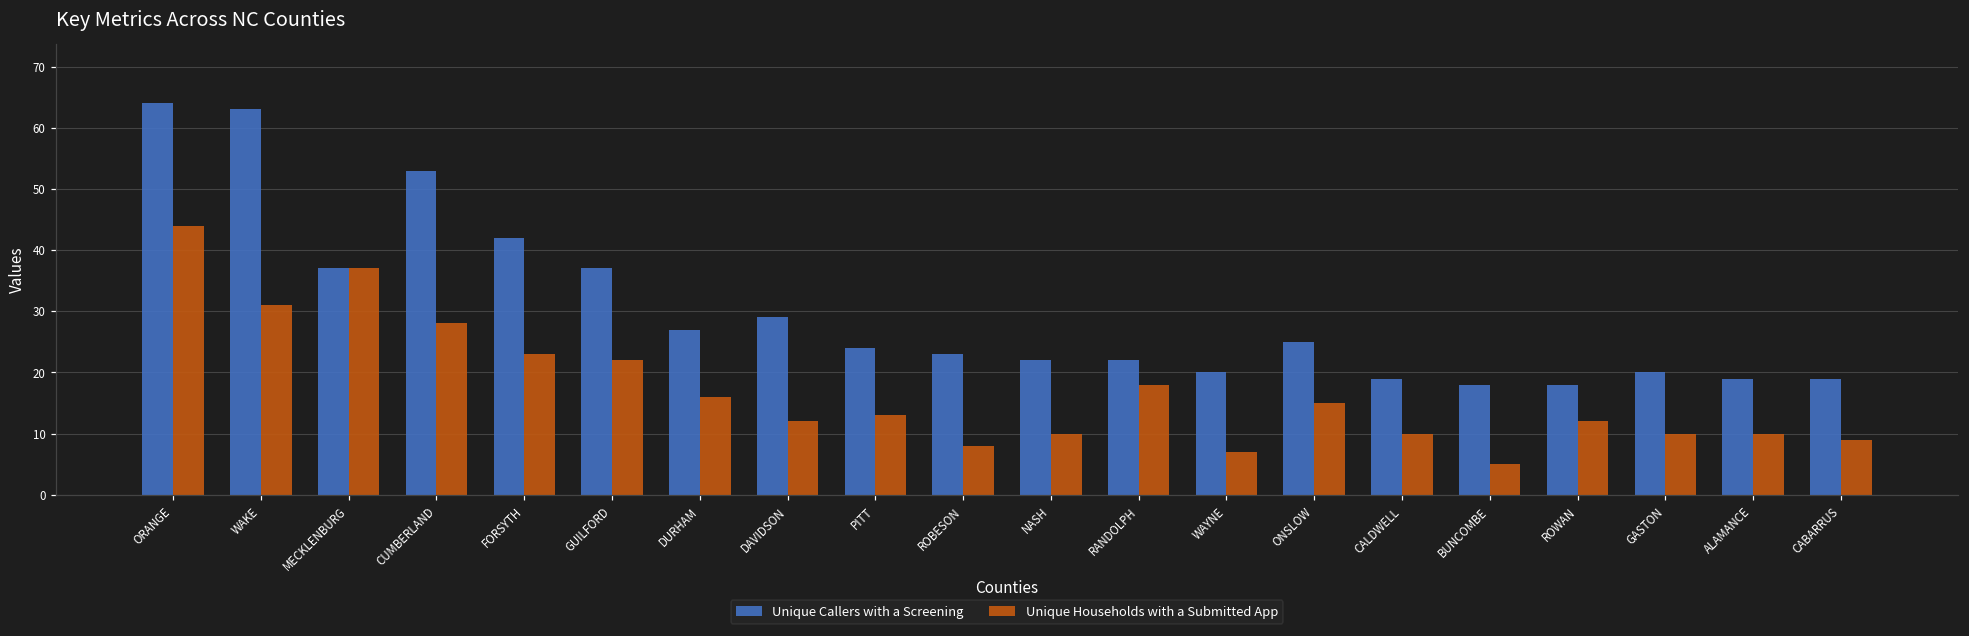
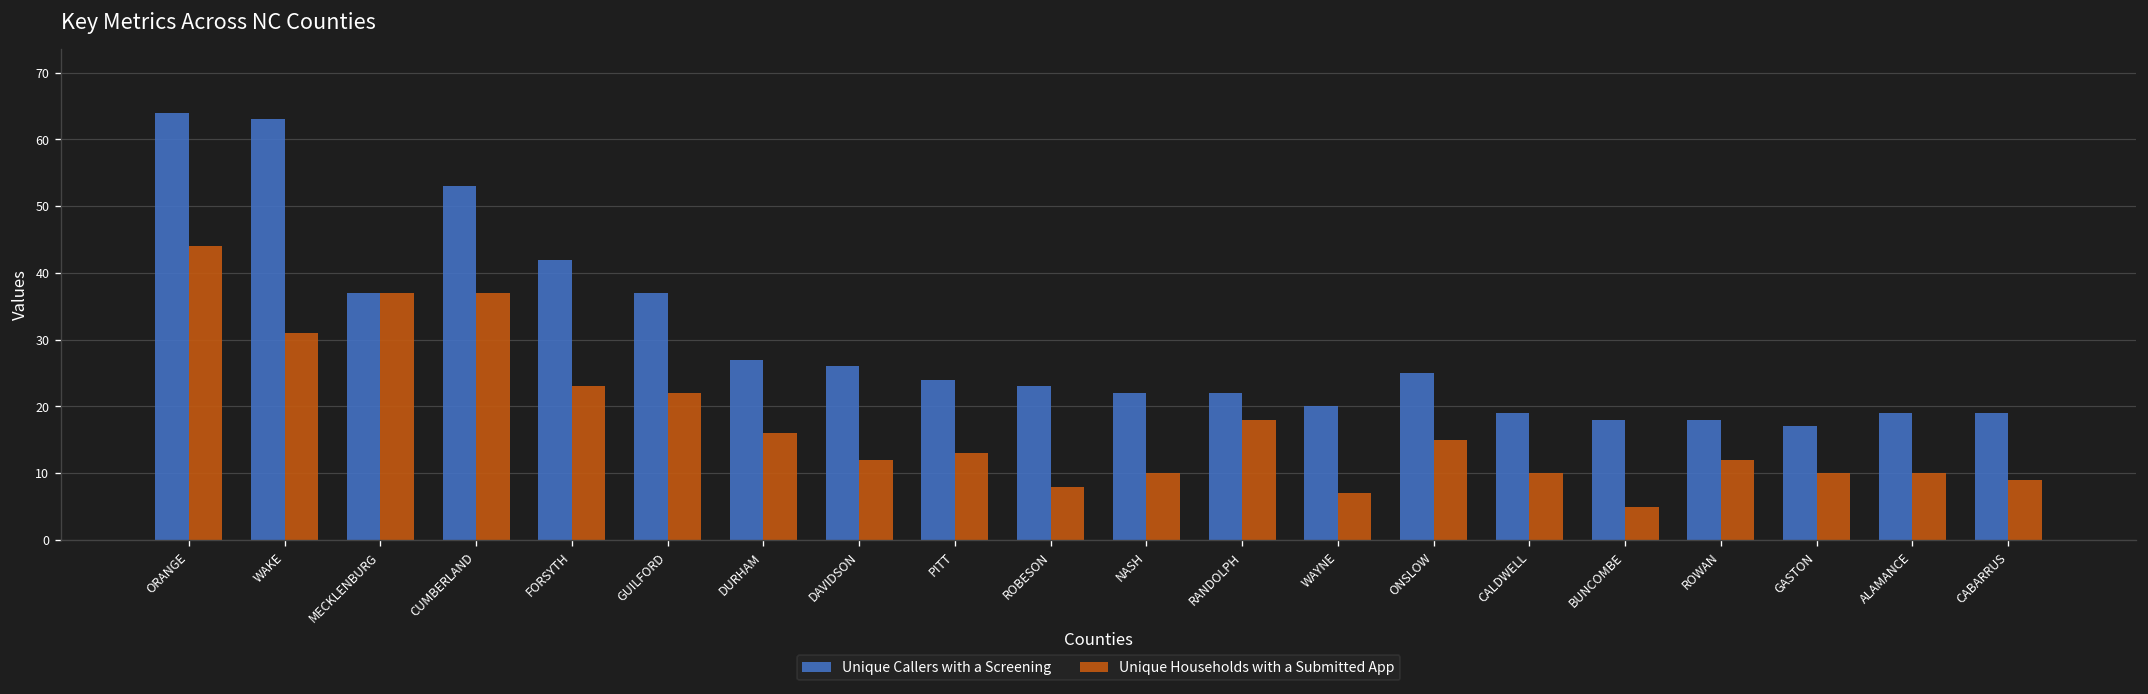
Unique Households with a Submitted App, CUMBERLAND: 28 -> 37
Unique Callers with a Screening, DAVIDSON: 29 -> 26
Unique Callers with a Screening, GASTON: 20 -> 17
